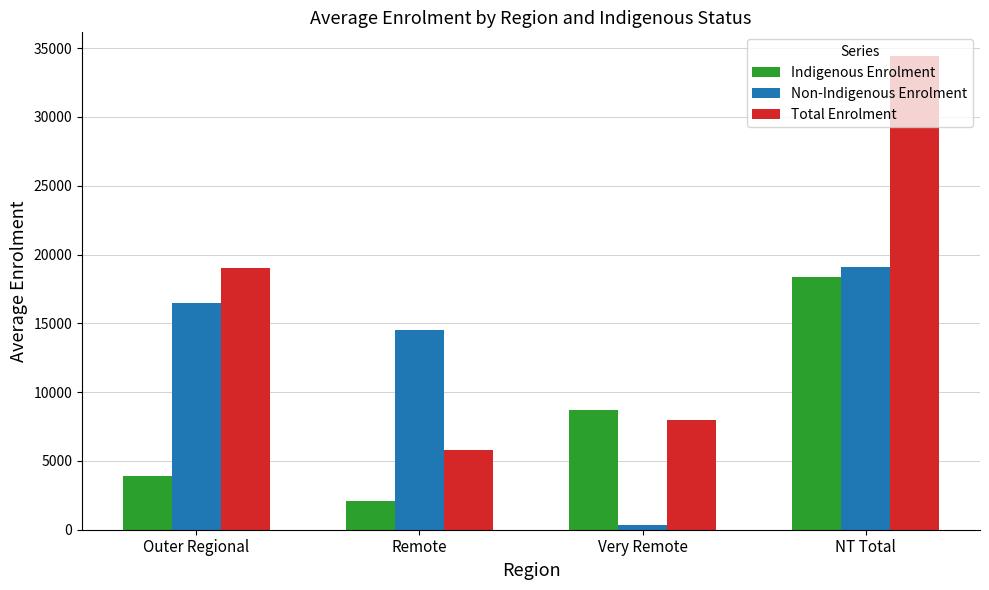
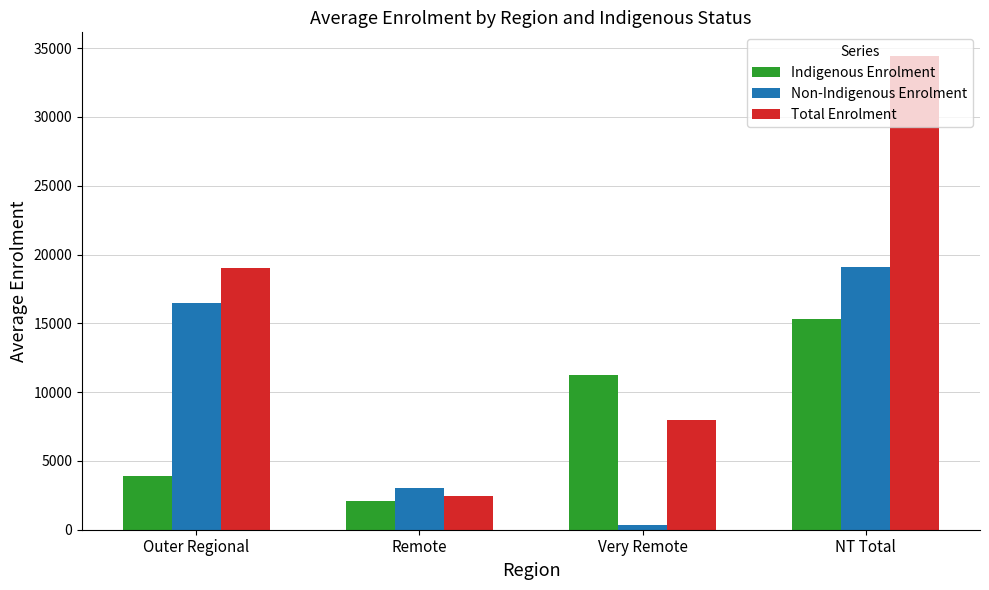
Non-Indigenous Enrolment, Remote: 14500 -> 3000
Total Enrolment, Remote: 5800 -> 2500
Indigenous Enrolment, Very Remote: 8700 -> 11200
Indigenous Enrolment, NT Total: 18300 -> 15300
